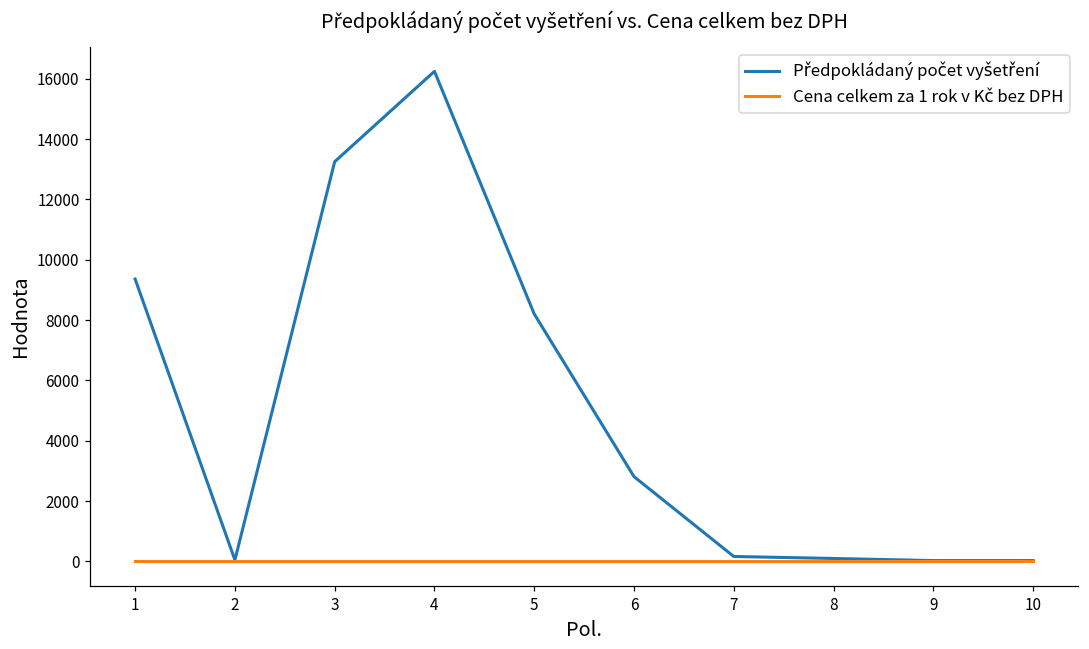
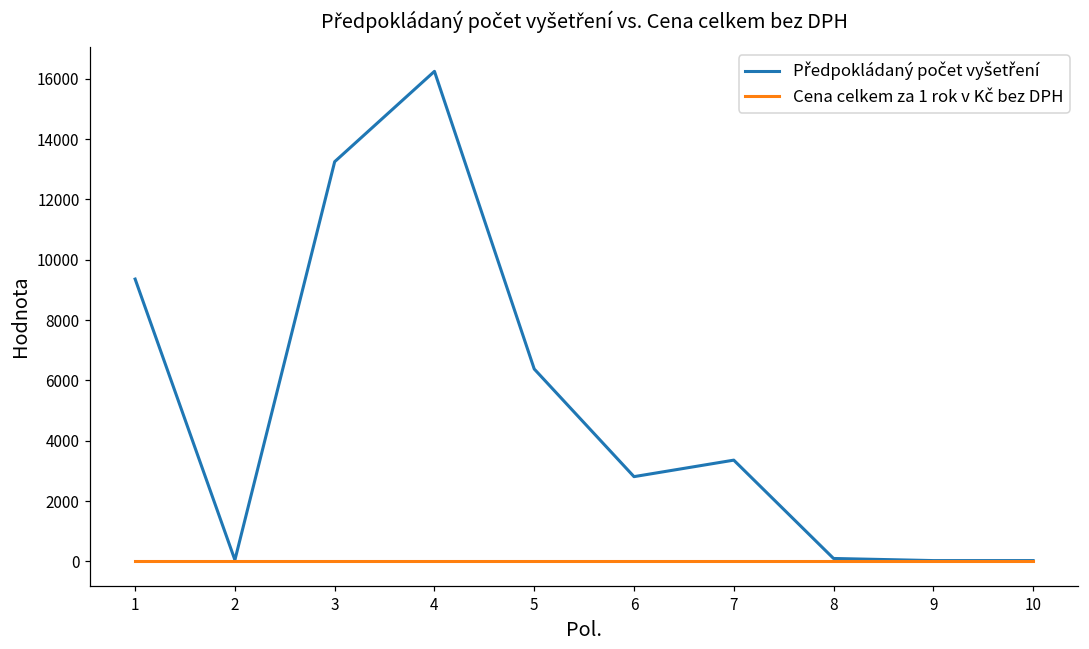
Předpokládaný počet vyšetření, 5: 8200 -> 6400
Předpokládaný počet vyšetření, 7: 200 -> 3400
